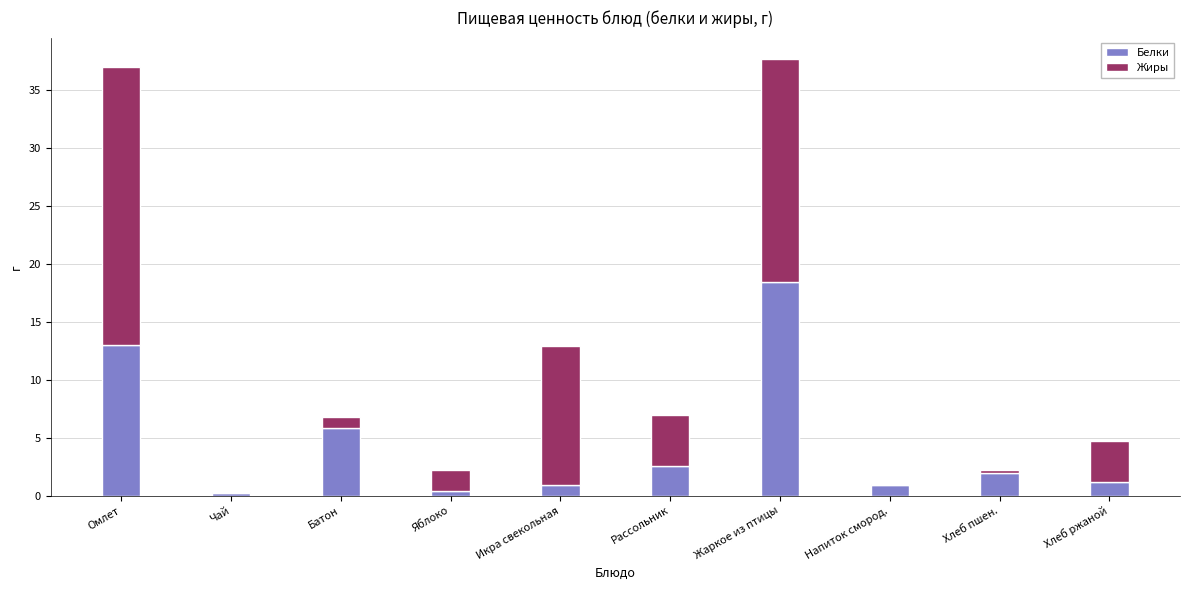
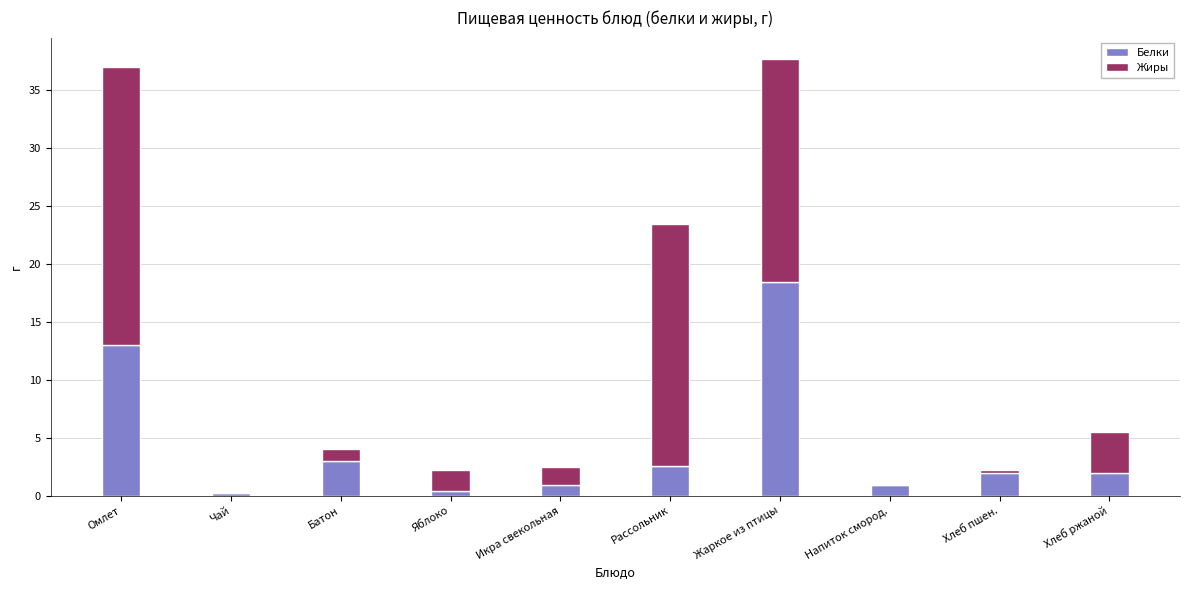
Белки, Батон: 5.8 -> 3.0
Жиры, Икра свекольная: 12.0 -> 1.6
Жиры, Рассольник: 4.4 -> 20.9
Белки, Хлеб ржаной: 1.2 -> 2.0
